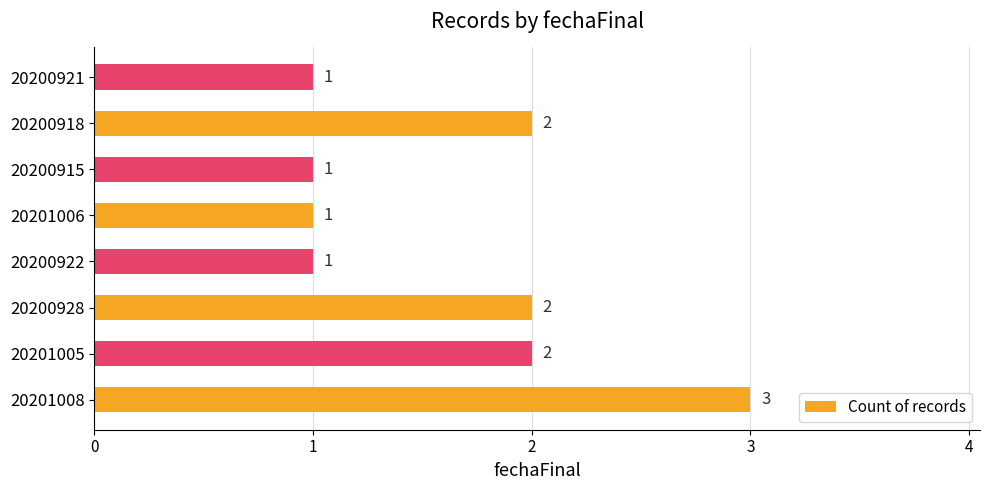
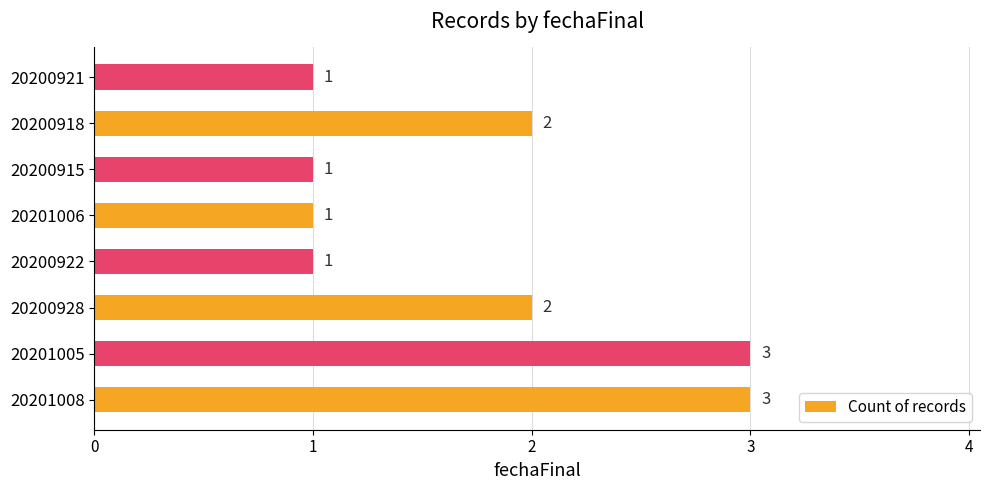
20201005: 2 -> 3
